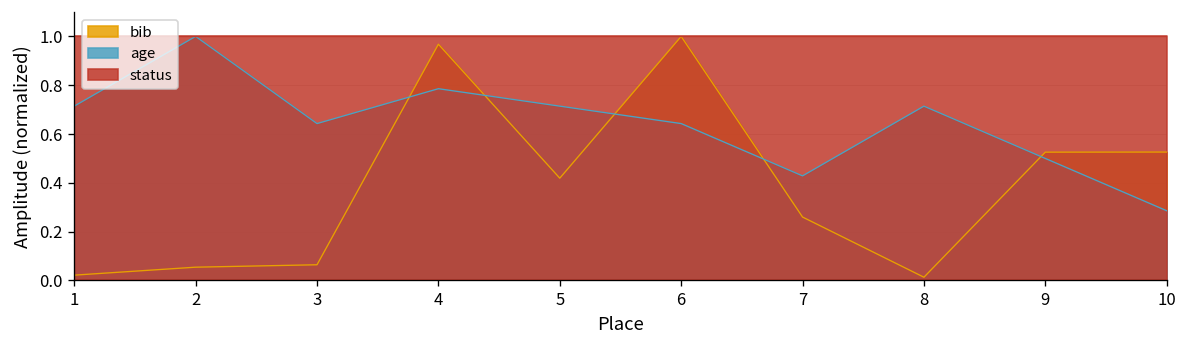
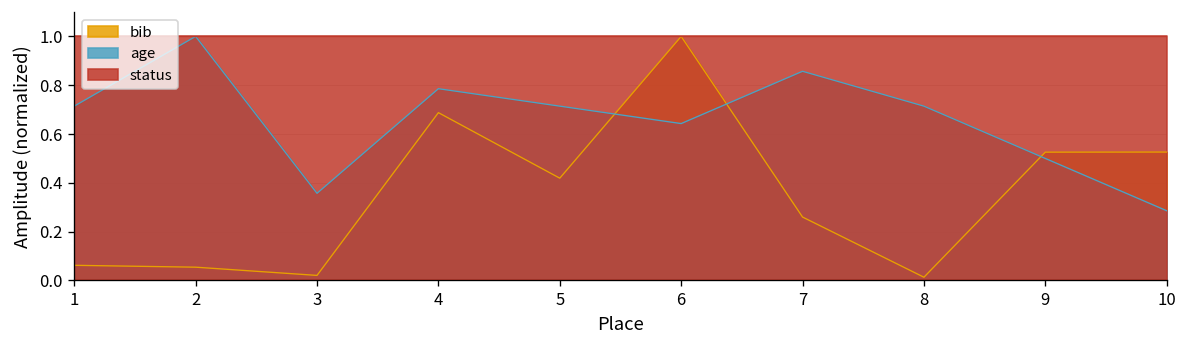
bib, 1: 0.02 -> 0.06
bib, 3: 0.06 -> 0.02
age, 3: 0.64 -> 0.36
bib, 4: 0.97 -> 0.69
age, 7: 0.43 -> 0.86
